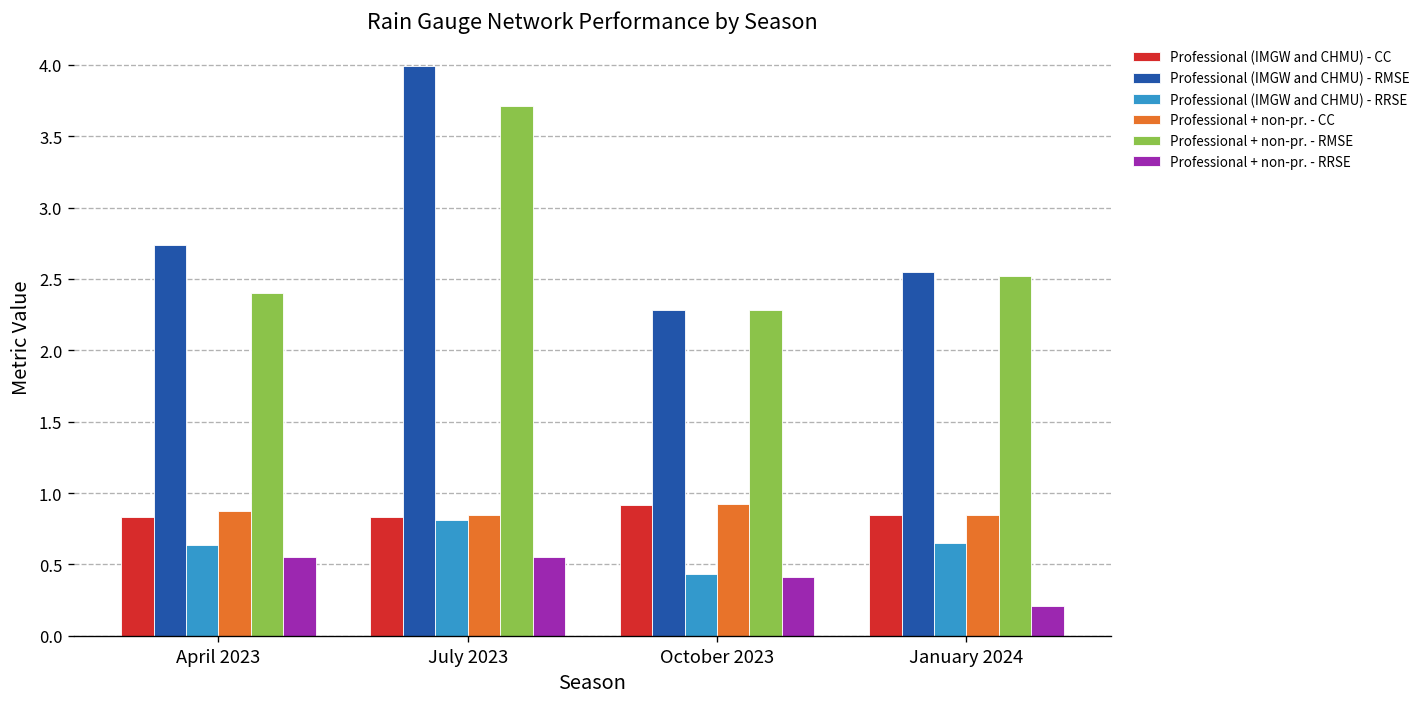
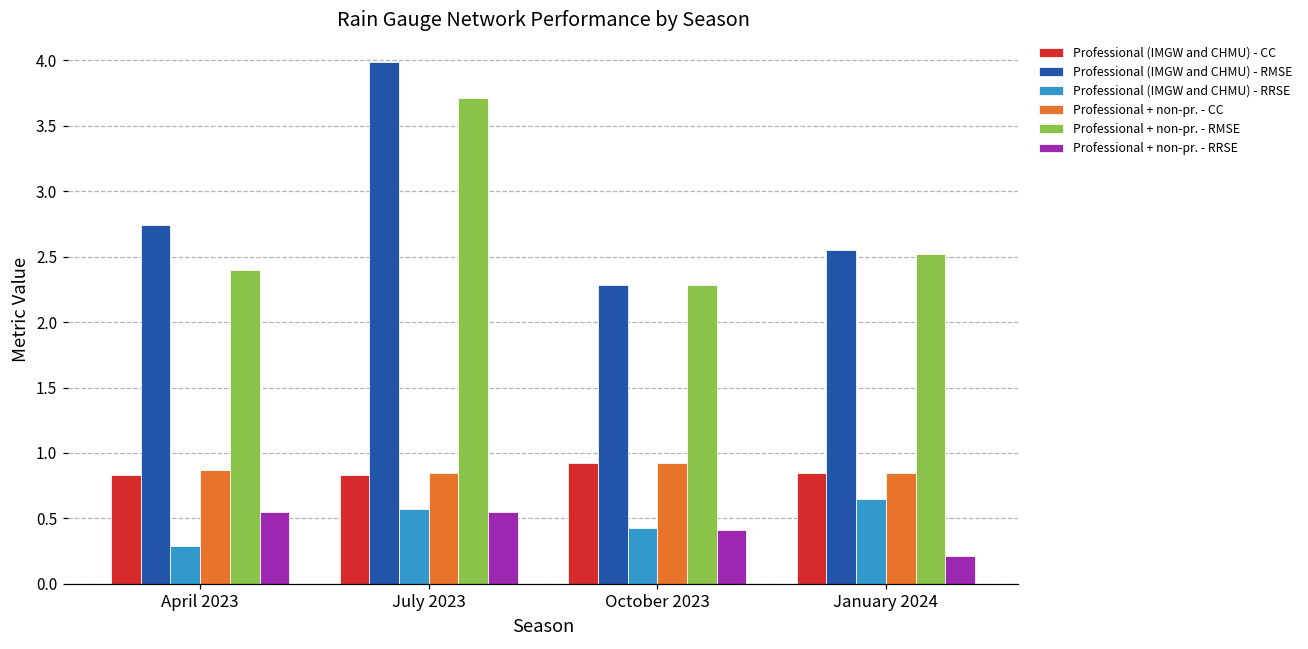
Professional (IMGW and CHMU) - RRSE, April 2023: 0.64 -> 0.29
Professional (IMGW and CHMU) - RRSE, July 2023: 0.81 -> 0.57
